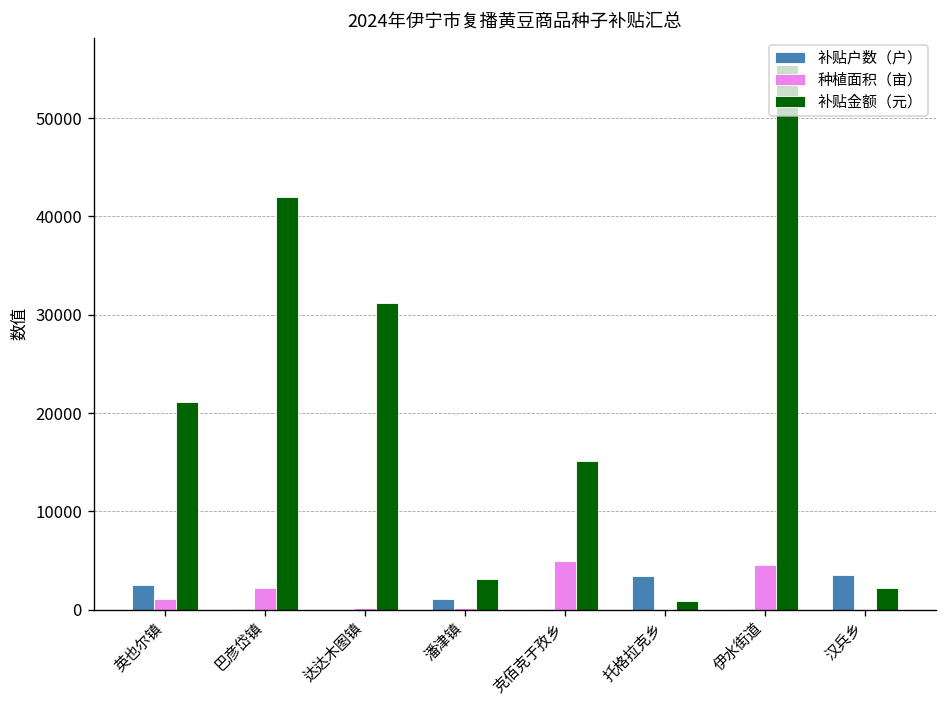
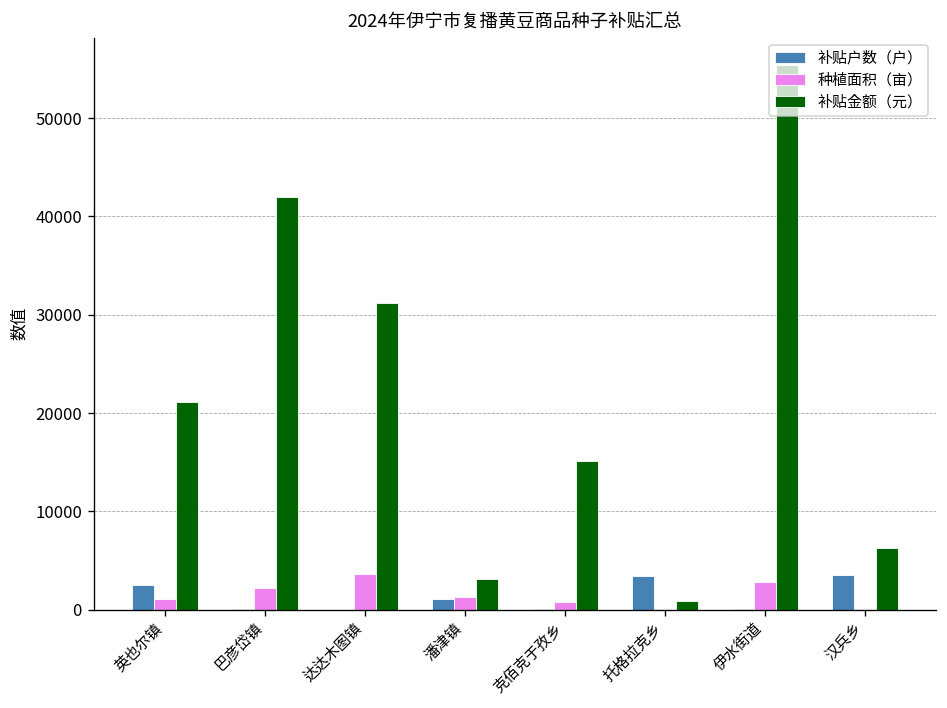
种植面积（亩）, 达达木图镇: 0 -> 4000
种植面积（亩）, 潘津镇: 0 -> 1000
种植面积（亩）, 克佰克于孜乡: 5000 -> 1000
种植面积（亩）, 伊水街道: 4000 -> 3000
补贴金额（元）, 汉兵乡: 2000 -> 6000
